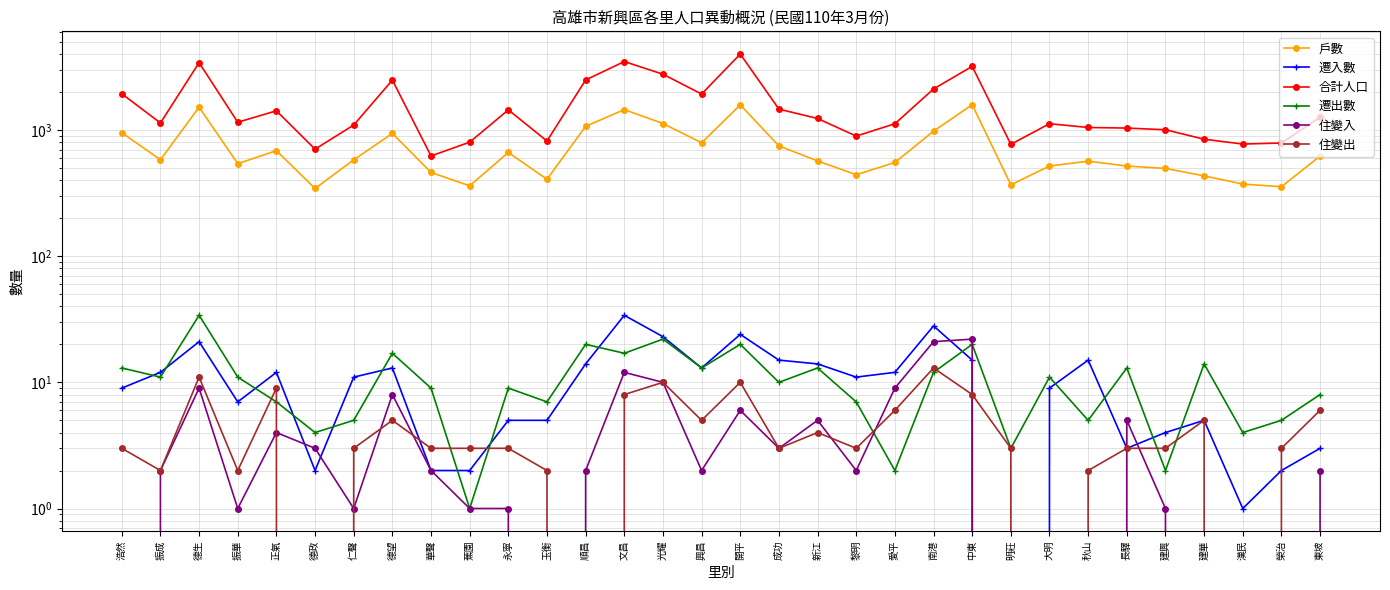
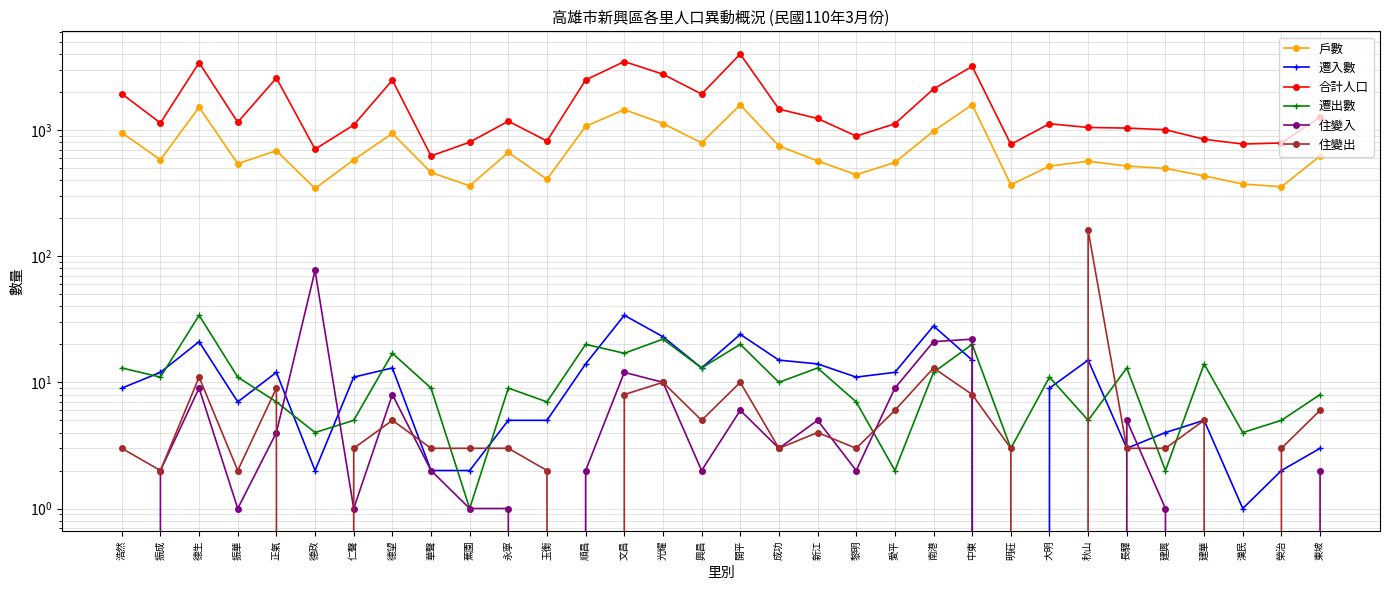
合計人口, 正氣: 1400 -> 2600
住變入, 德政: 3 -> 80
合計人口, 永寧: 1400 -> 1200
住變出, 秋山: 2 -> 160
